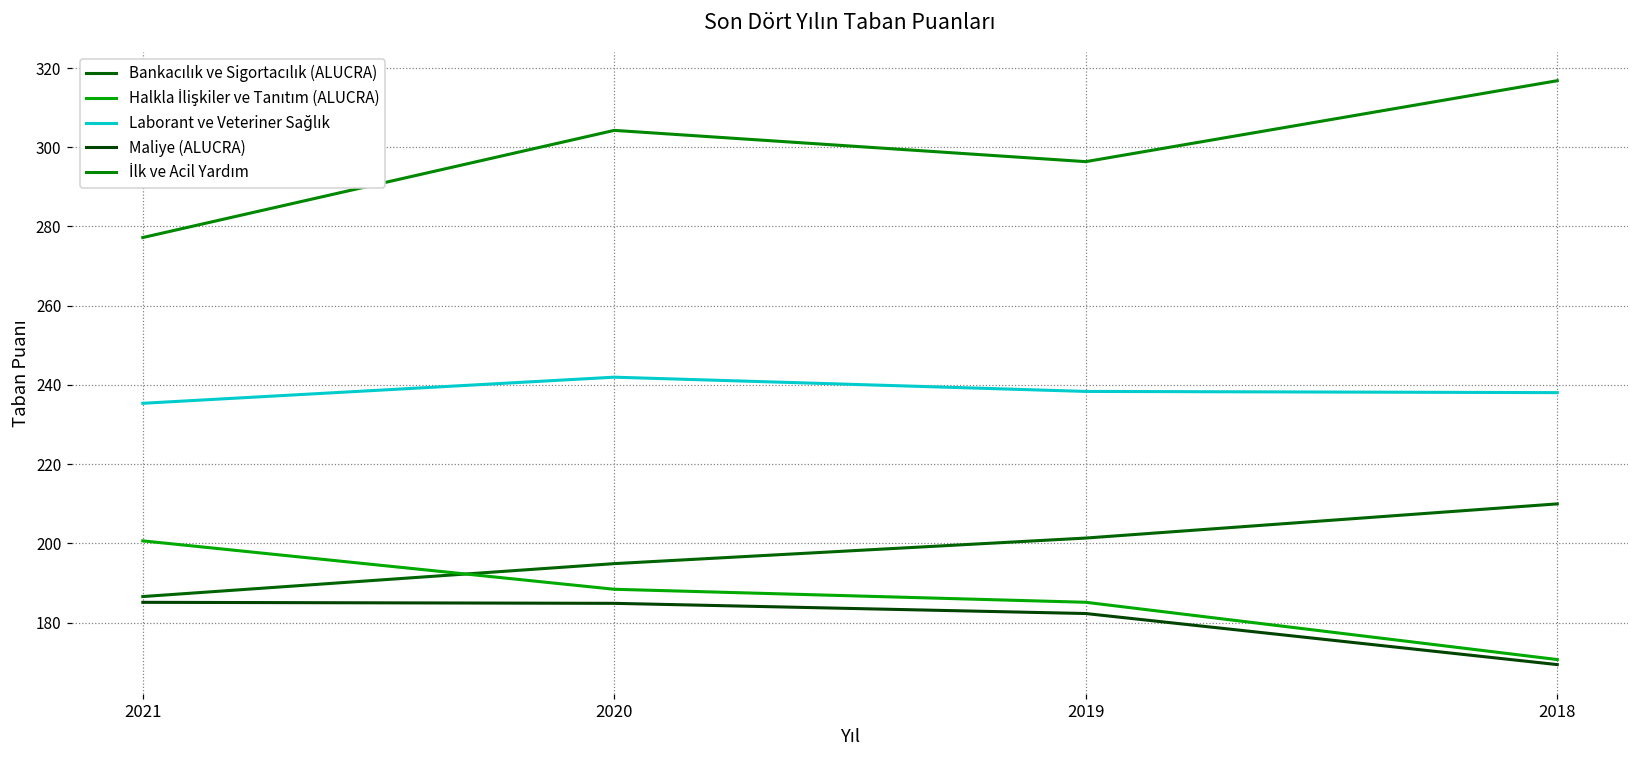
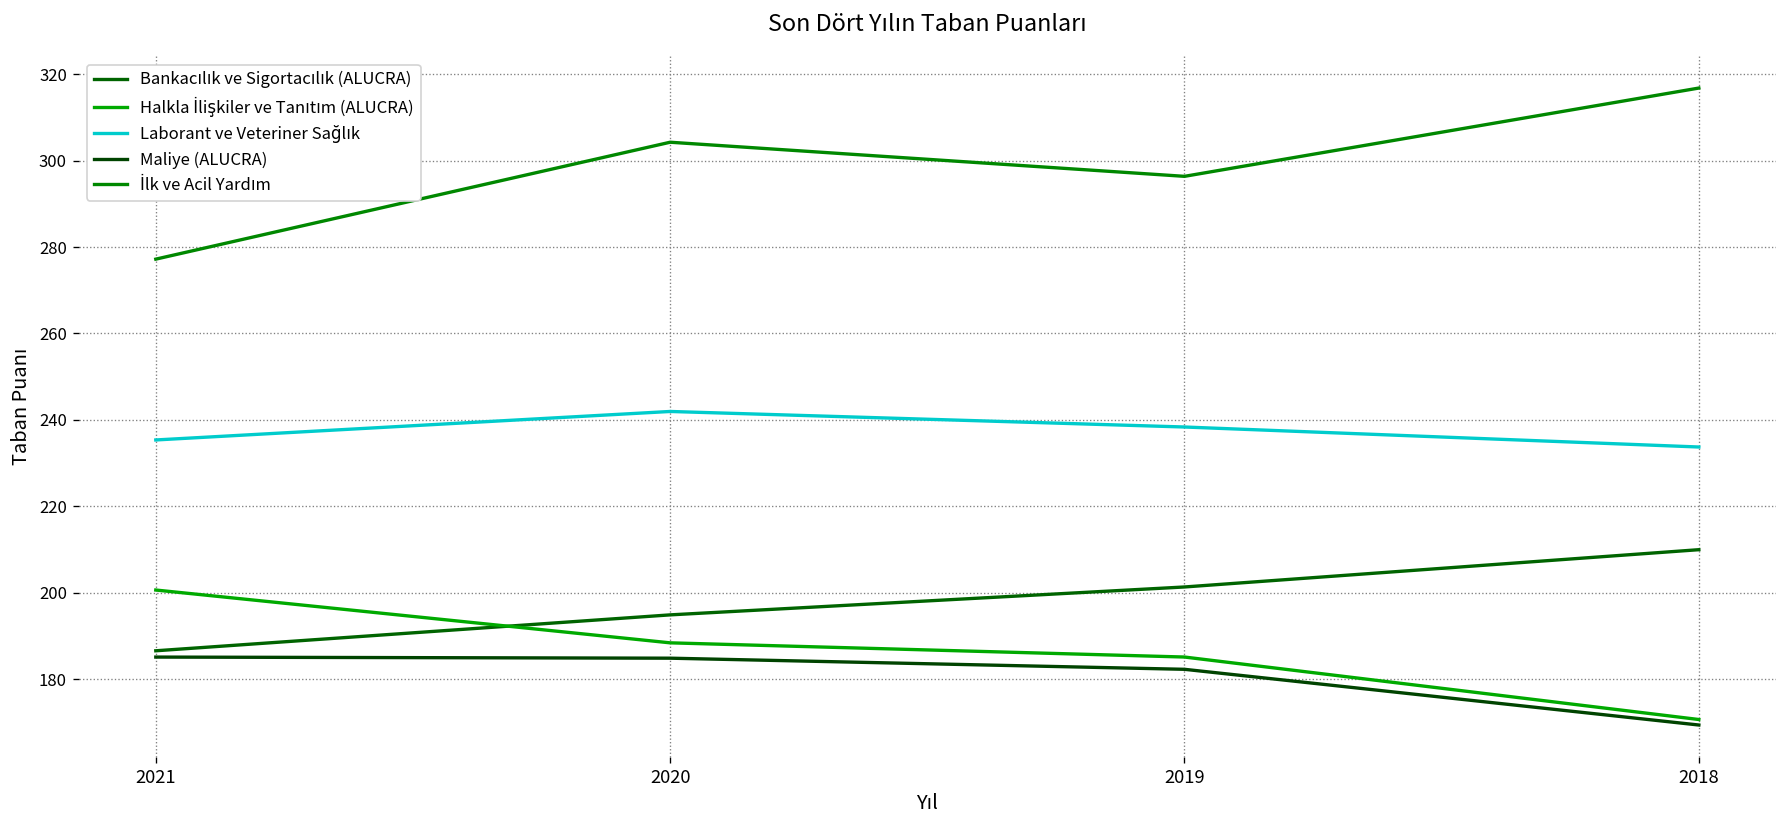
Laborant ve Veteriner Sağlık, 2018: 238 -> 234
